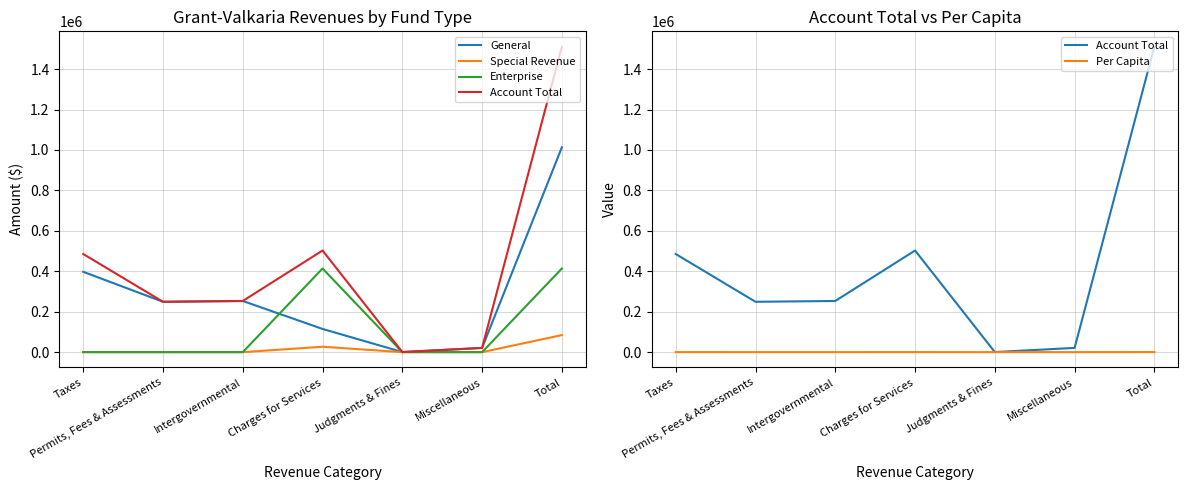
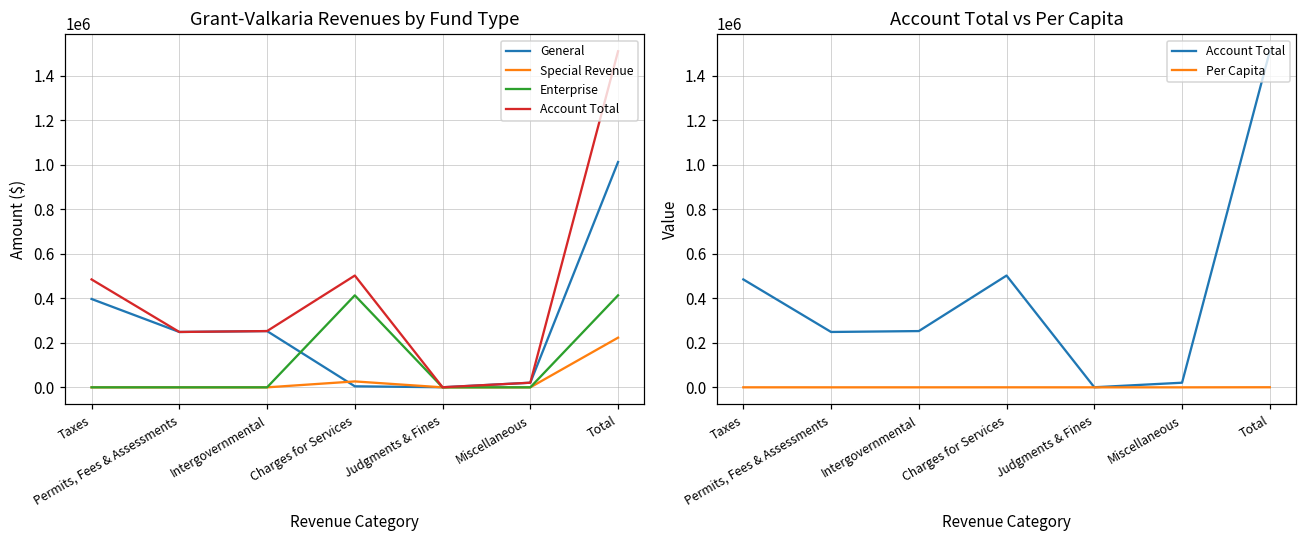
Grant-Valkaria Revenues by Fund Type, General, Charges for Services: 110000 -> 0
Grant-Valkaria Revenues by Fund Type, Special Revenue, Total: 80000 -> 220000
